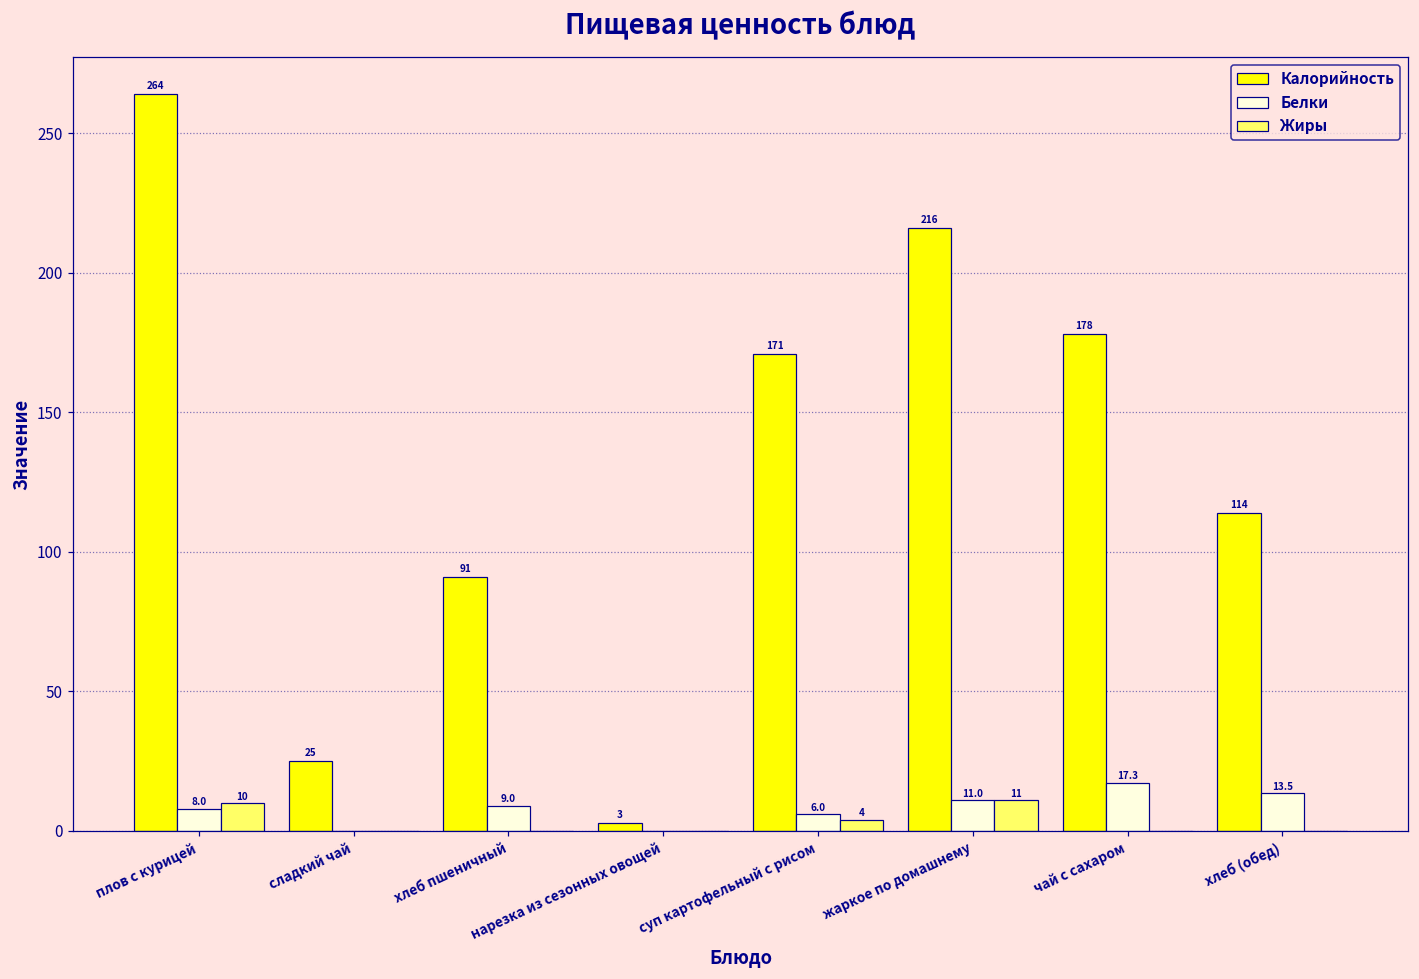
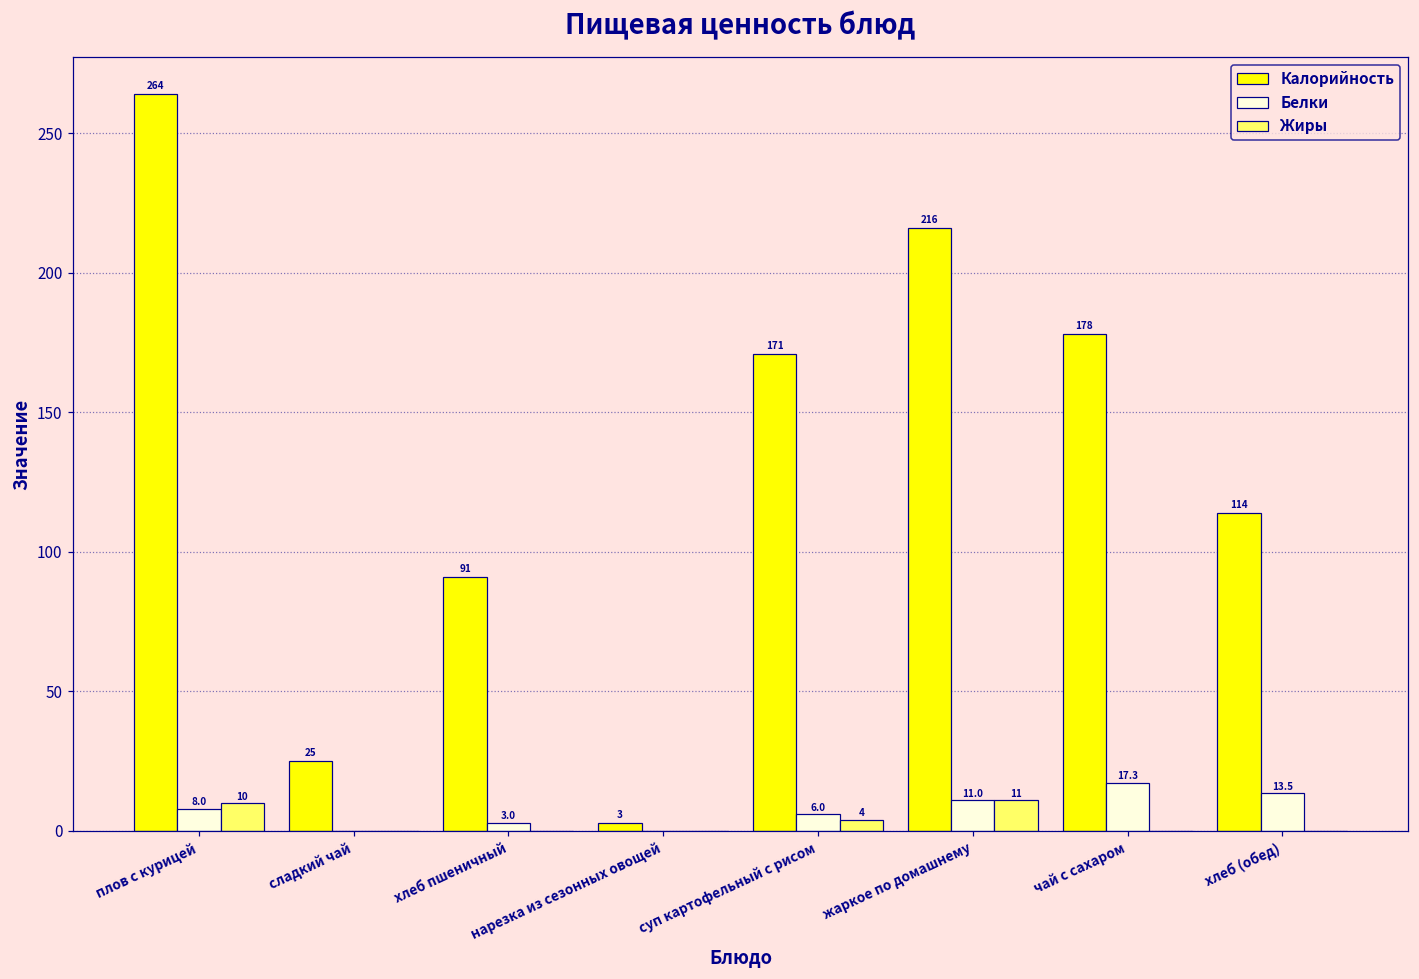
Белки, хлеб пшеничный: 9.0 -> 3.0
